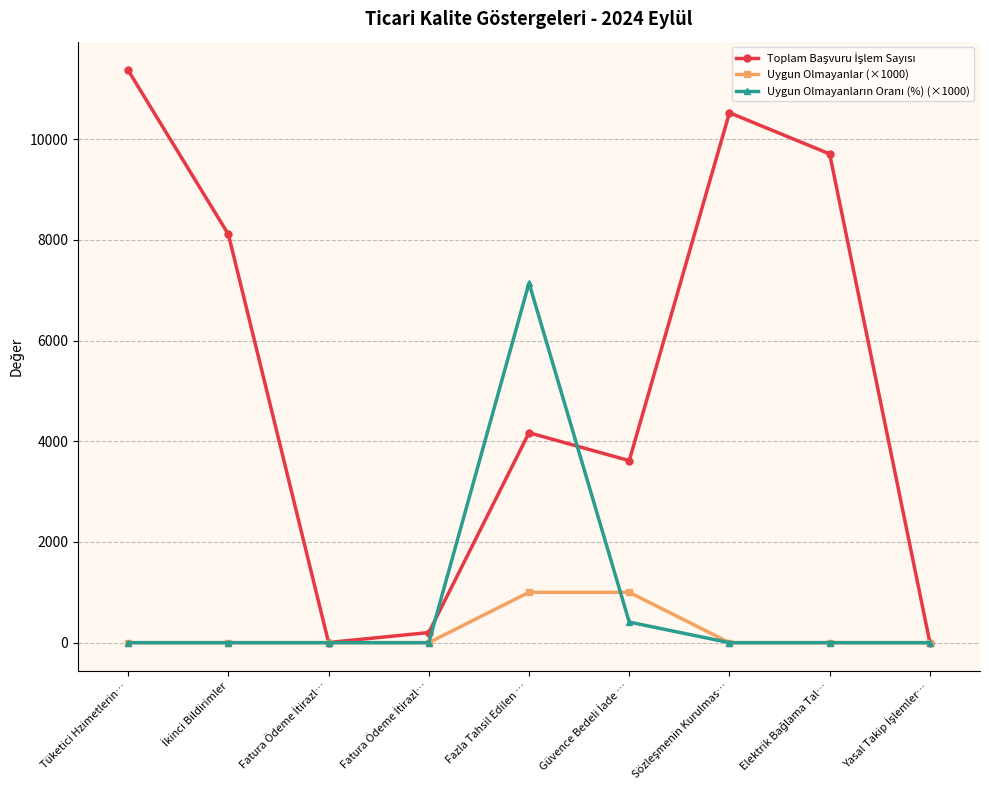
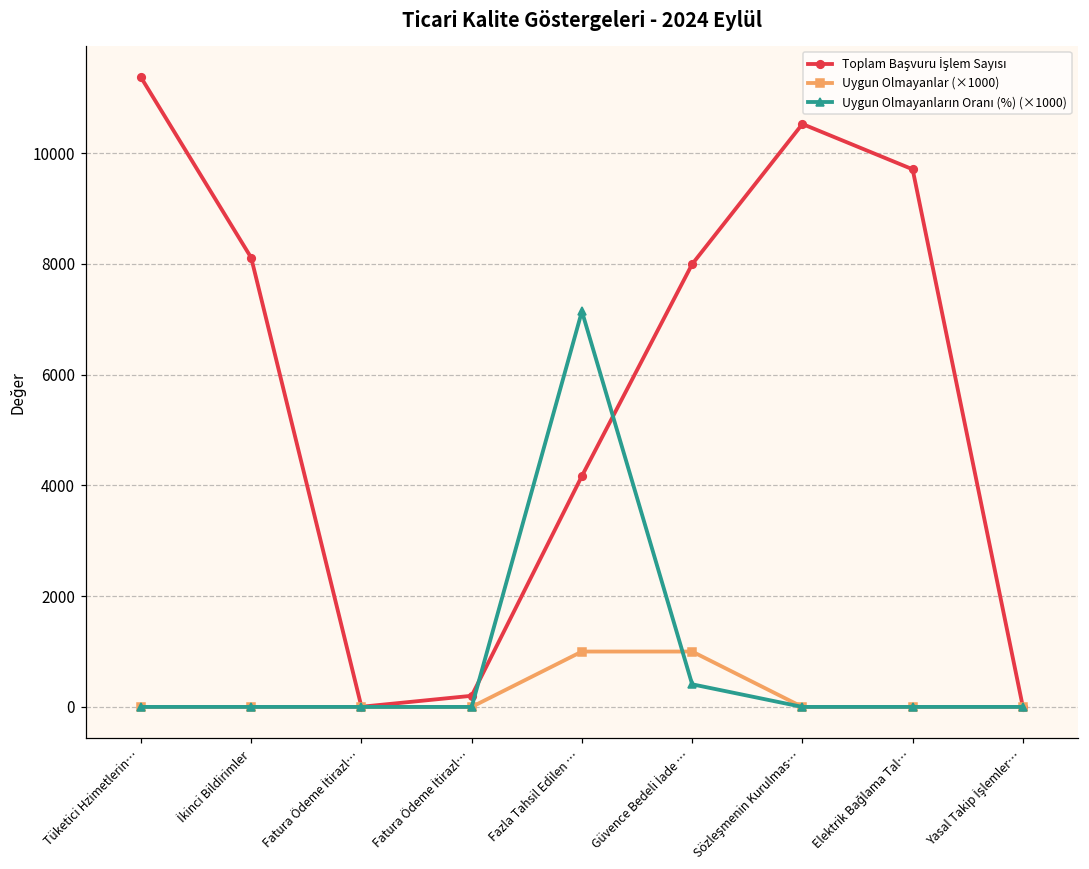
Toplam Başvuru İşlem Sayısı, Güvence Bedeli İade …: 3600 -> 8000
